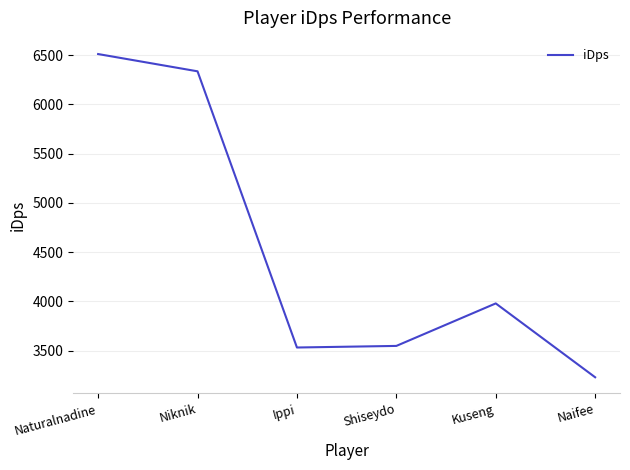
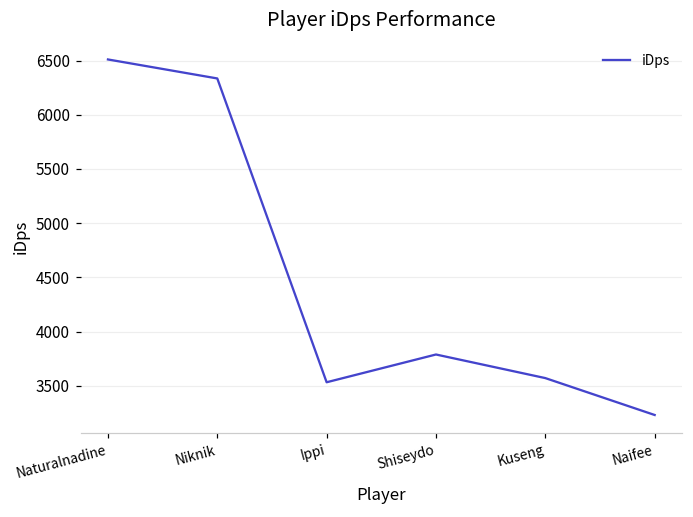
Shiseydo: 3500 -> 3800
Kuseng: 4000 -> 3600
